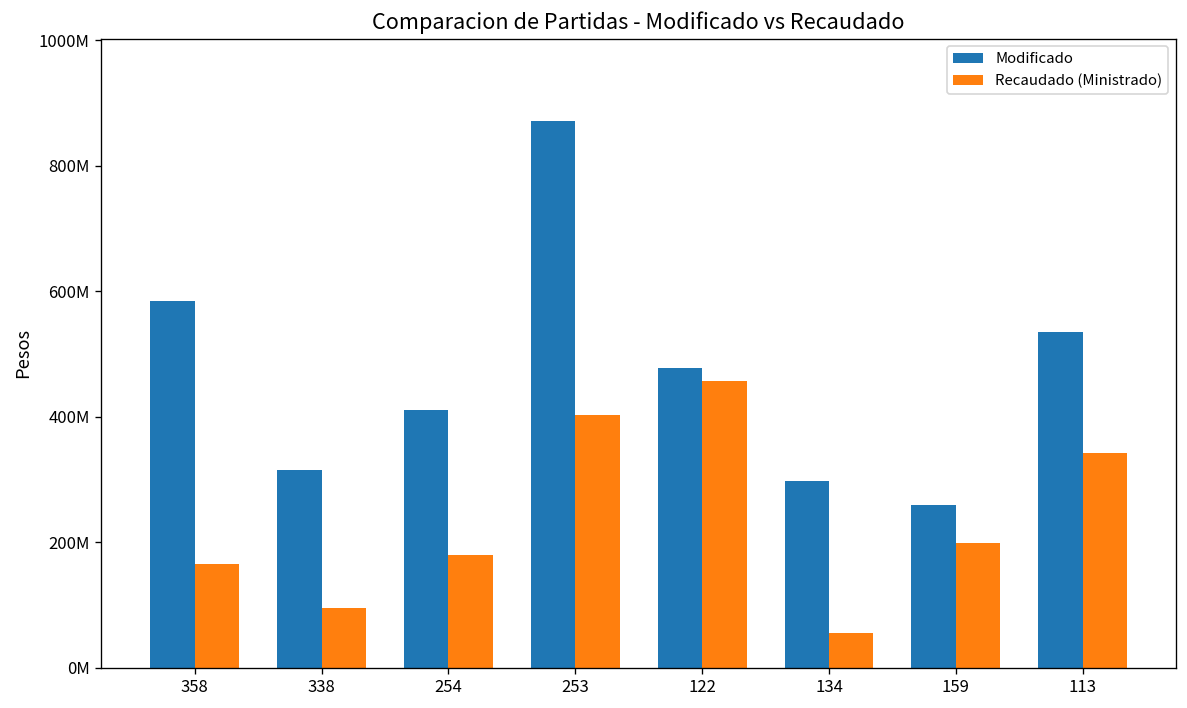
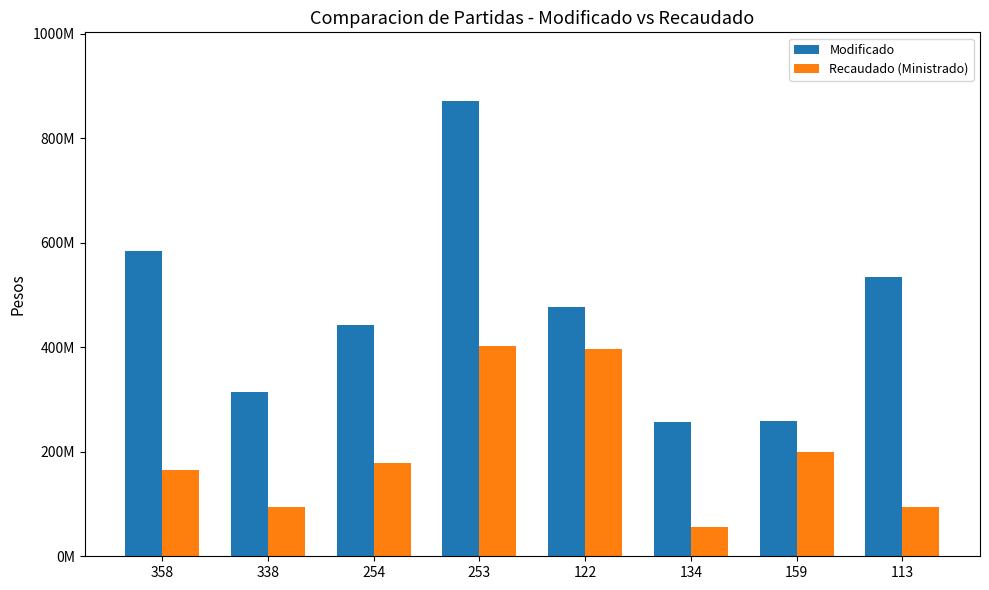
Modificado, 254: 410000000 -> 440000000
Recaudado (Ministrado), 122: 460000000 -> 400000000
Modificado, 134: 300000000 -> 260000000
Recaudado (Ministrado), 113: 340000000 -> 90000000
